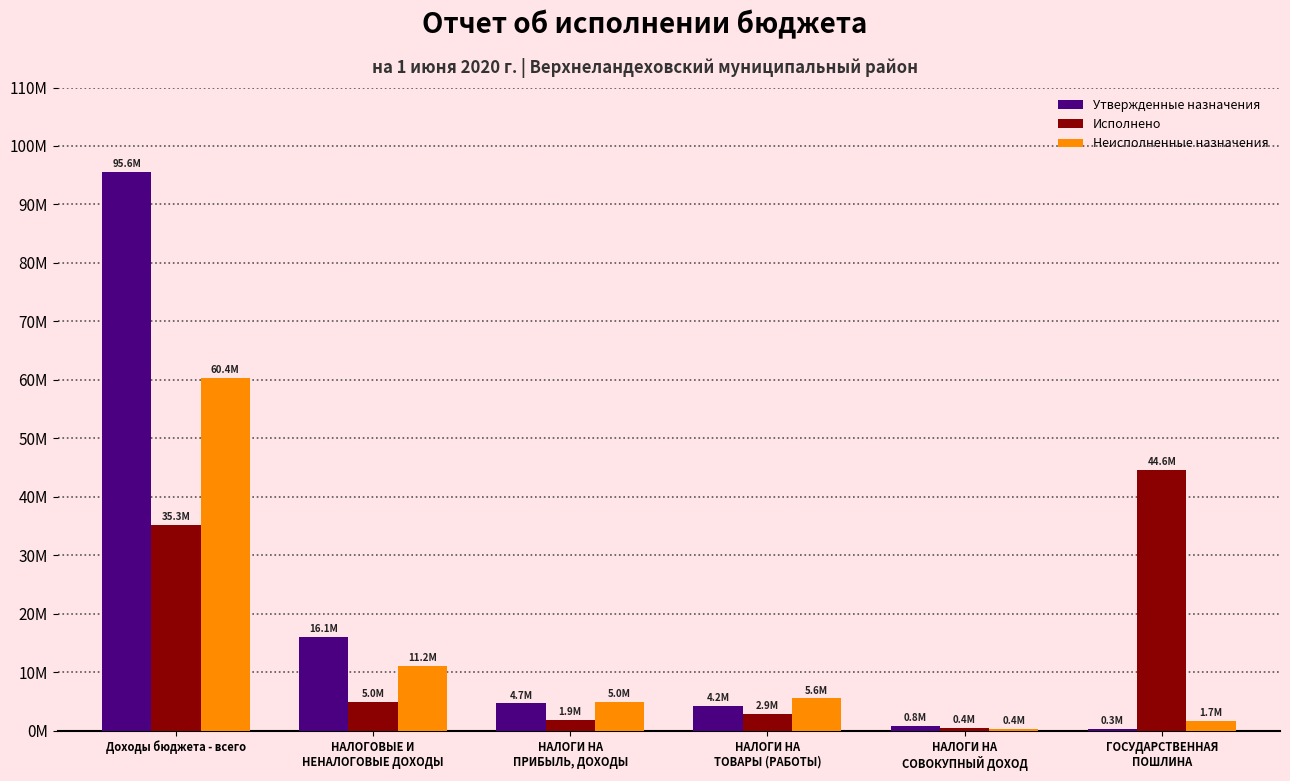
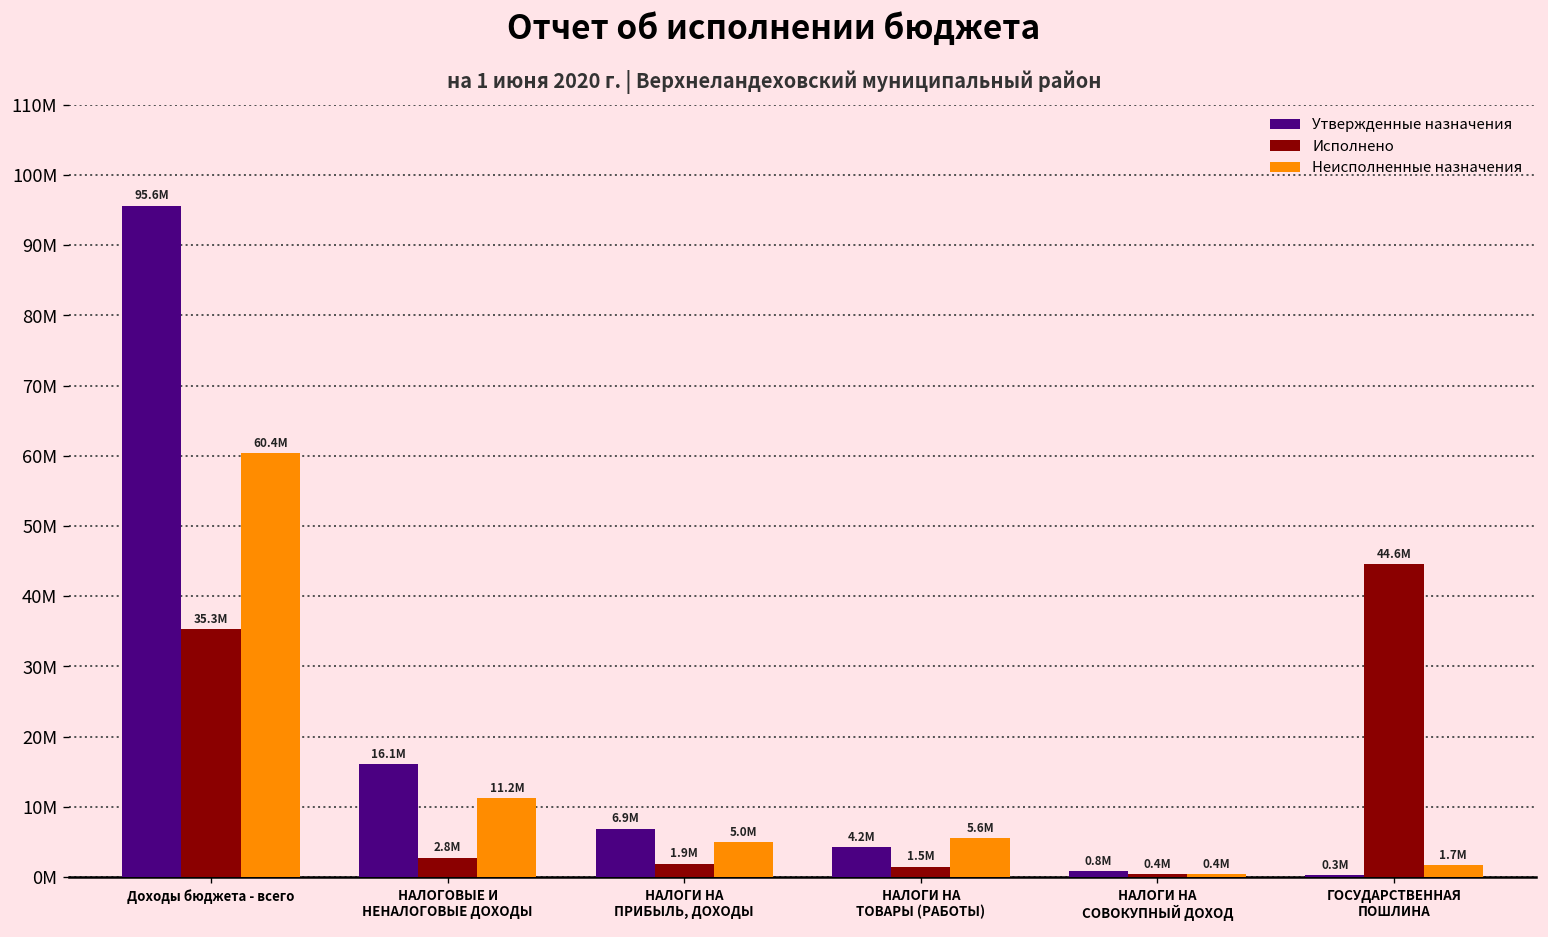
Исполнено, НАЛОГОВЫЕ И НЕНАЛОГОВЫЕ ДОХОДЫ: 5.0M -> 2.8M
Утвержденные назначения, НАЛОГИ НА ПРИБЫЛЬ, ДОХОДЫ: 4.7M -> 6.9M
Исполнено, НАЛОГИ НА ТОВАРЫ (РАБОТЫ): 2.9M -> 1.5M
